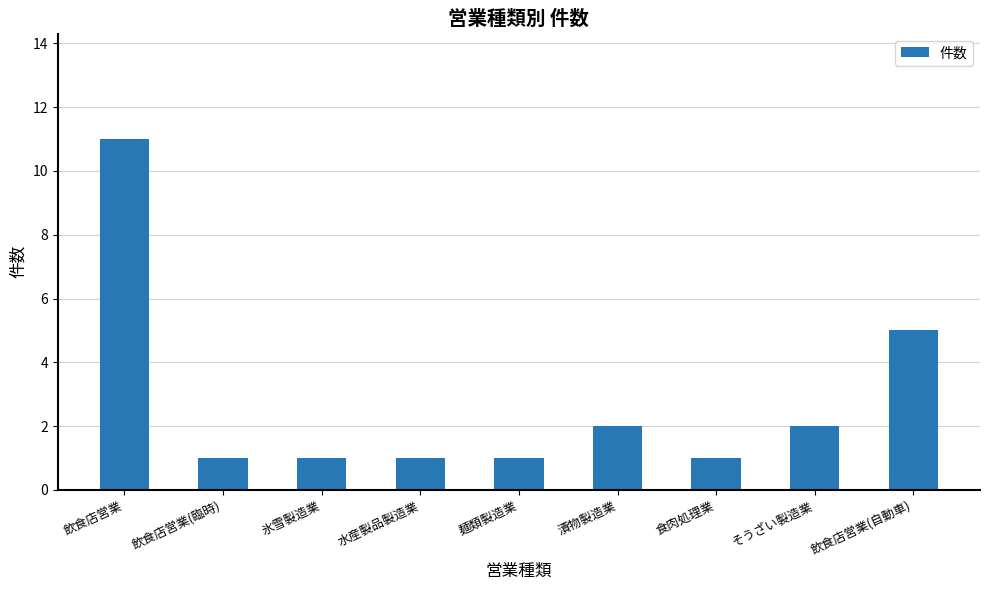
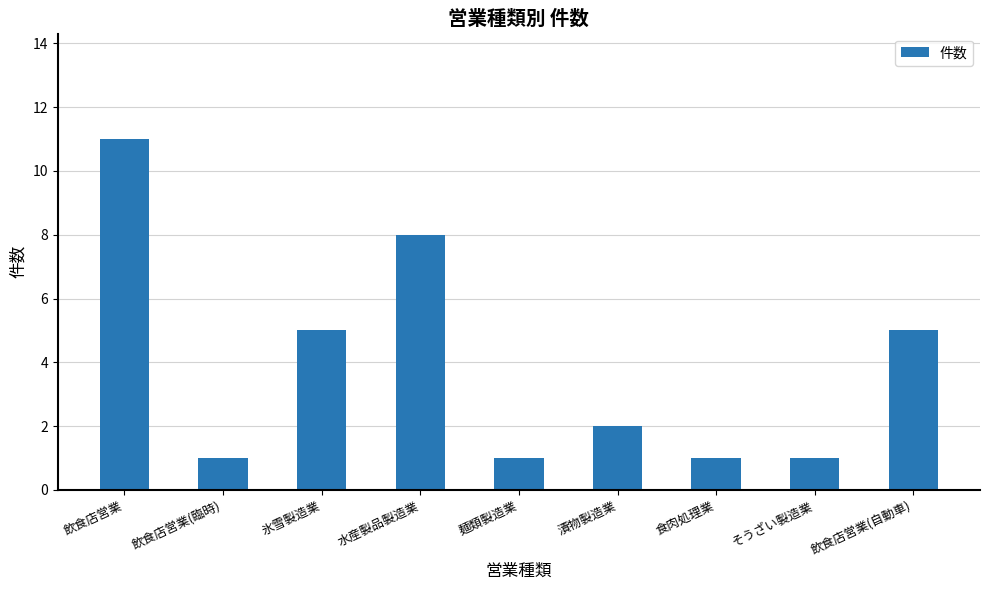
氷雪製造業: 1 -> 5
水産製品製造業: 1 -> 8
そうざい製造業: 2 -> 1
